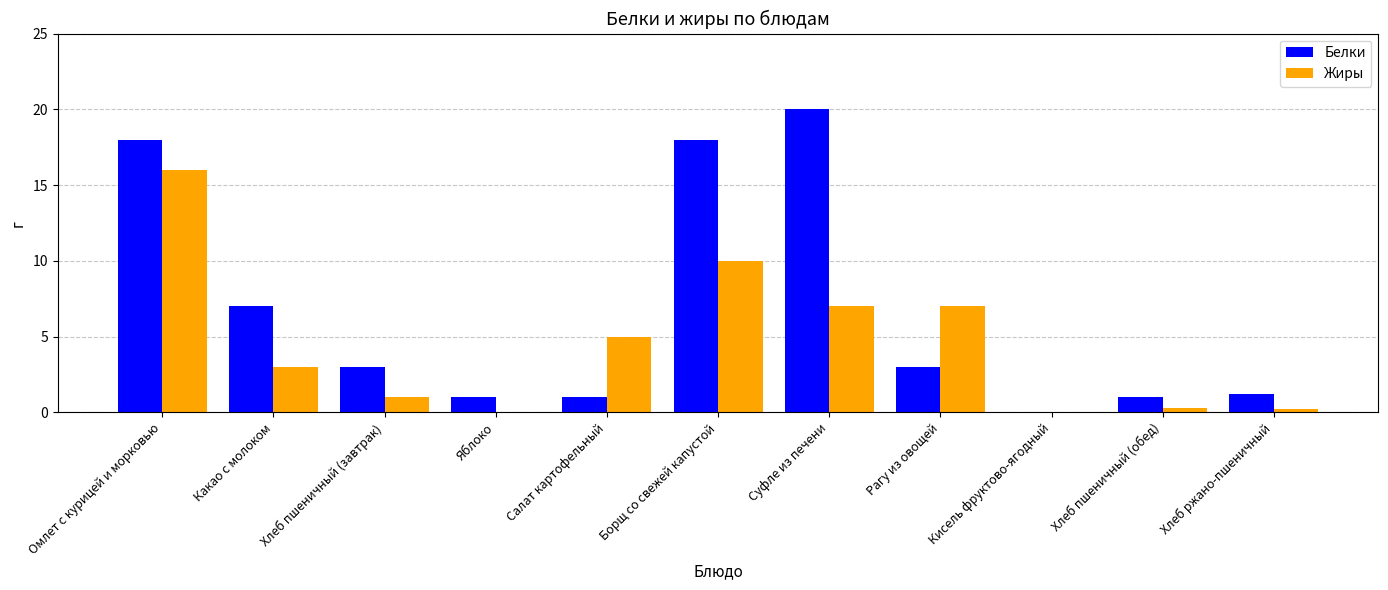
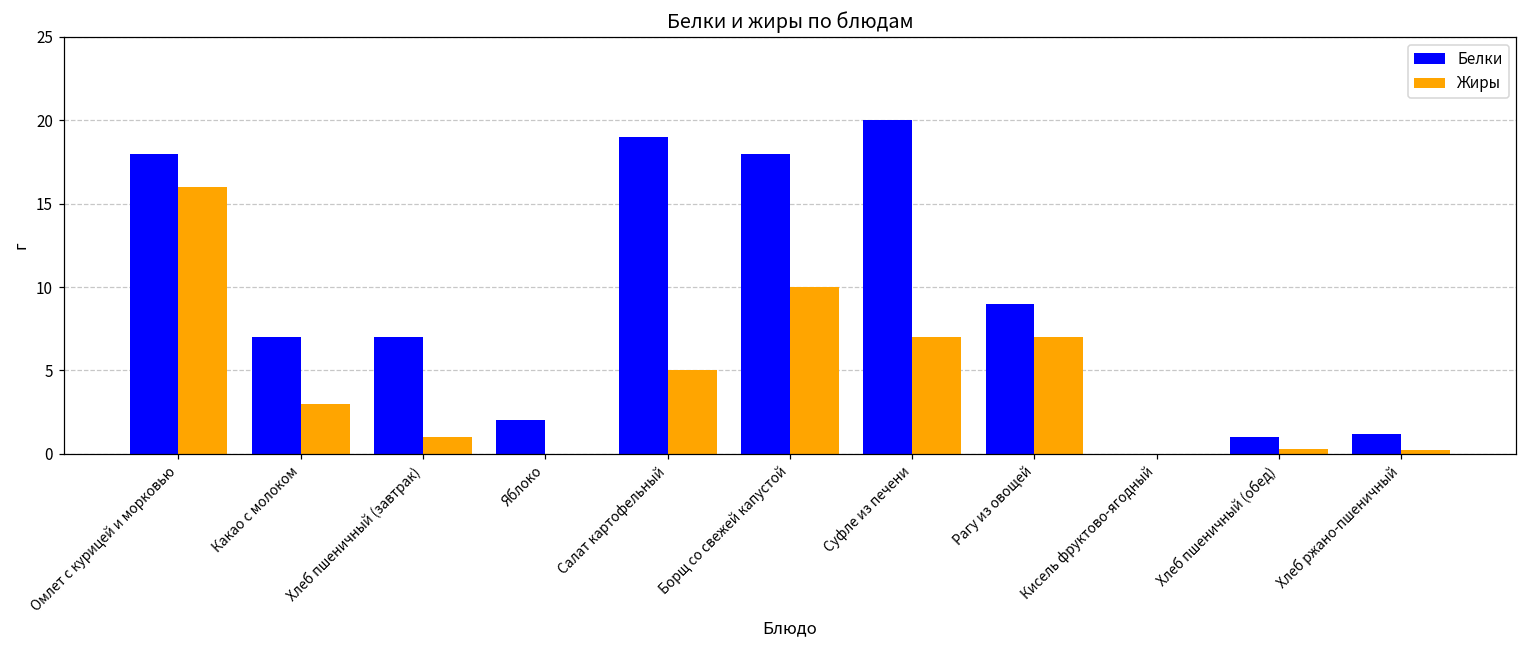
Белки, Хлеб пшеничный (завтрак): 3 -> 7
Белки, Яблоко: 1 -> 2
Белки, Салат картофельный: 1 -> 19
Белки, Рагу из овощей: 3 -> 9
